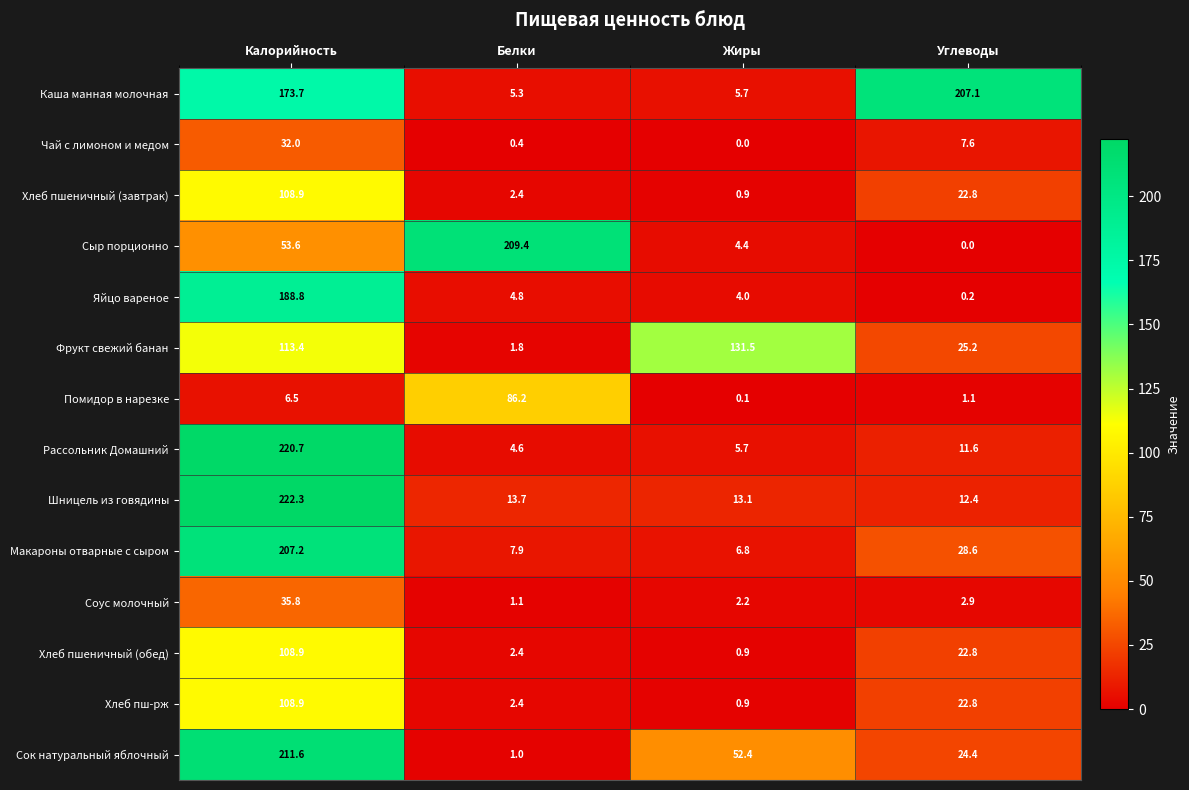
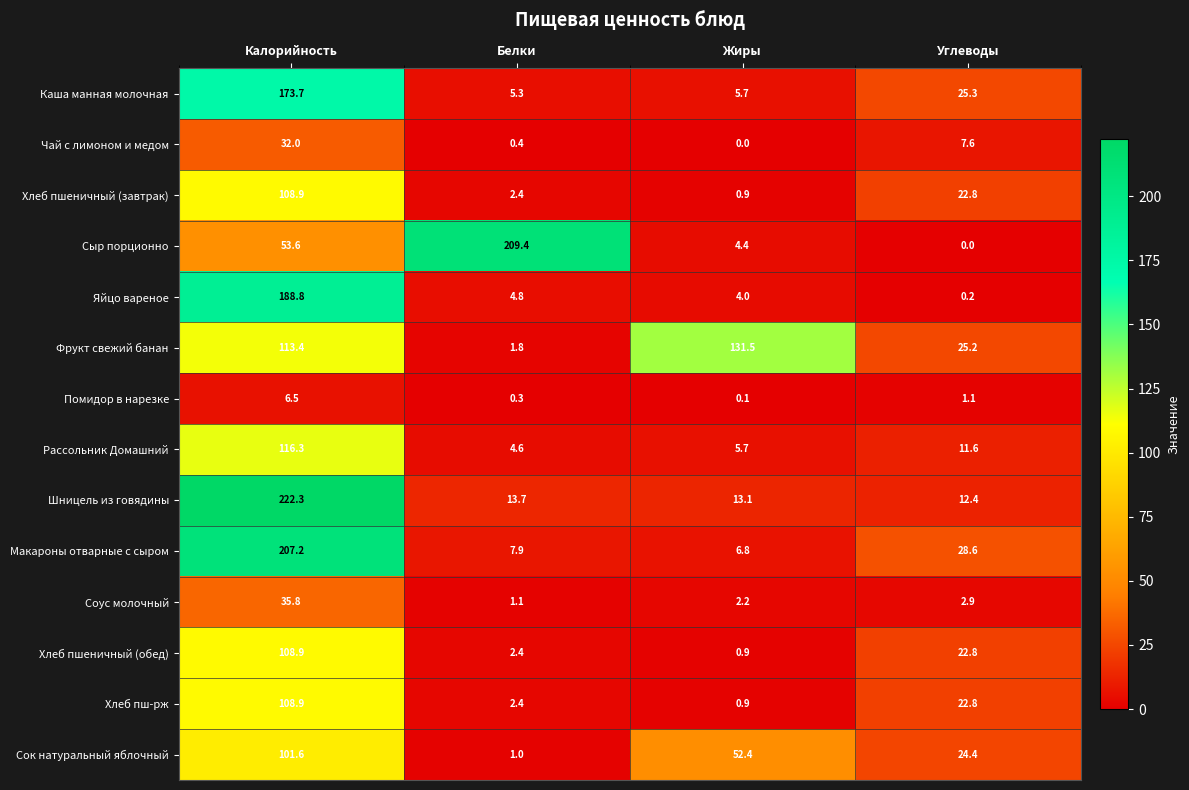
Каша манная молочная, Углеводы: 207.1 -> 25.3
Помидор в нарезке, Белки: 86.2 -> 0.3
Рассольник Домашний, Калорийность: 220.7 -> 116.3
Сок натуральный яблочный, Калорийность: 211.6 -> 101.6
